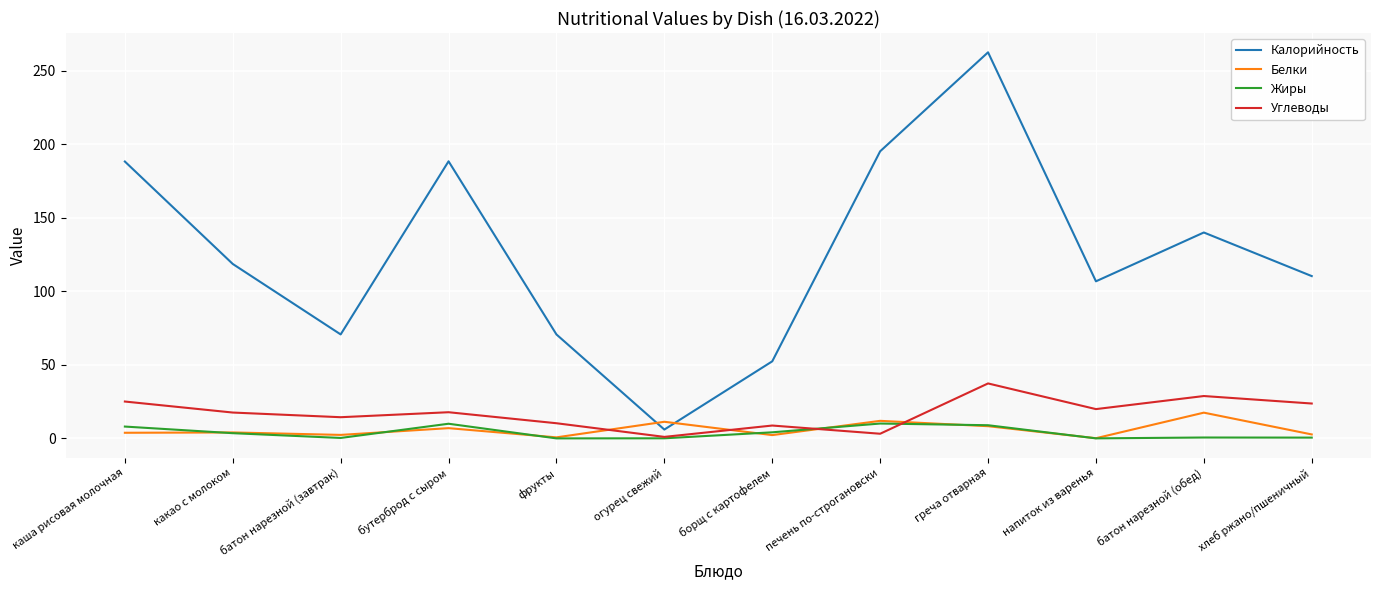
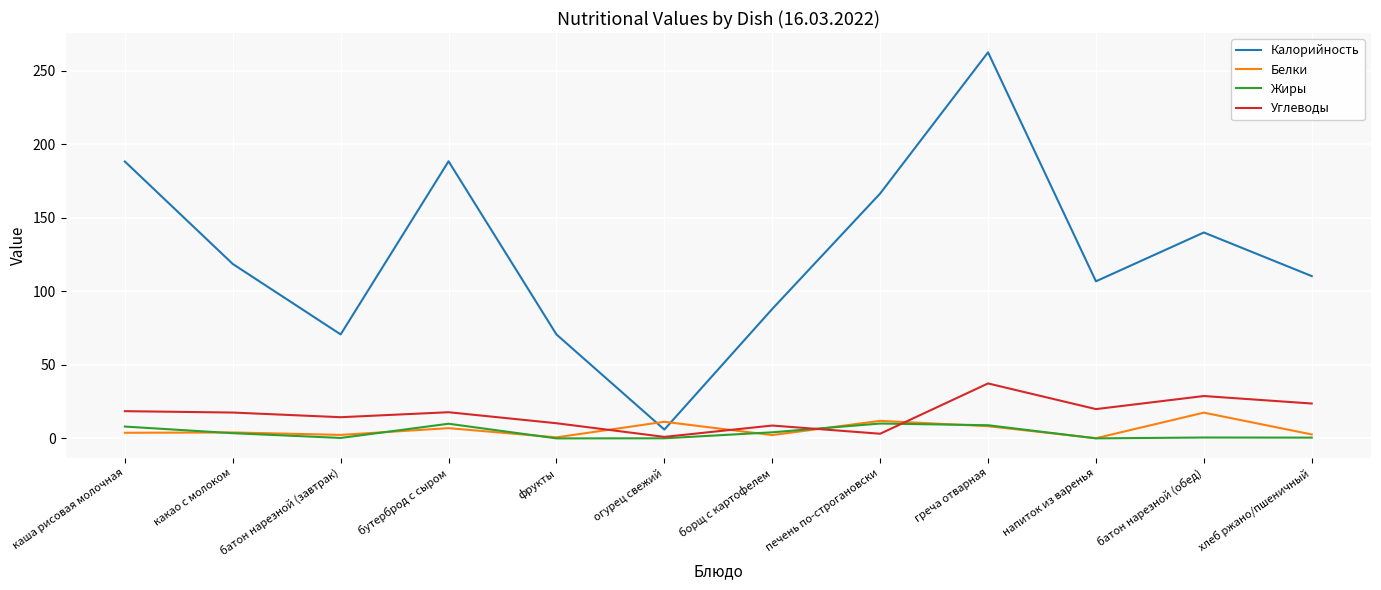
Углеводы, каша рисовая молочная: 25 -> 19
Калорийность, борщ с картофелем: 52 -> 88
Калорийность, печень по-строгановски: 195 -> 167
